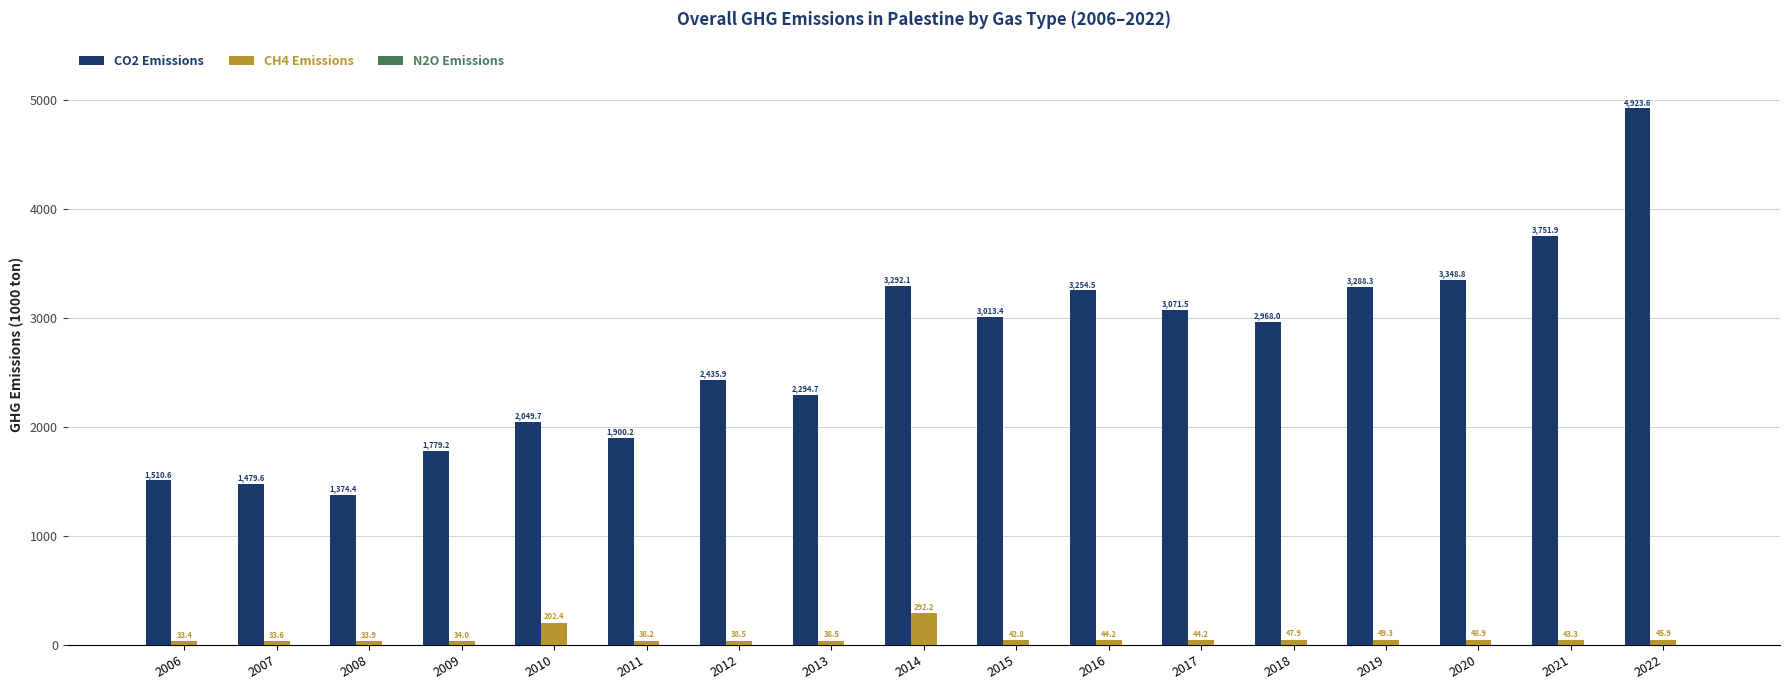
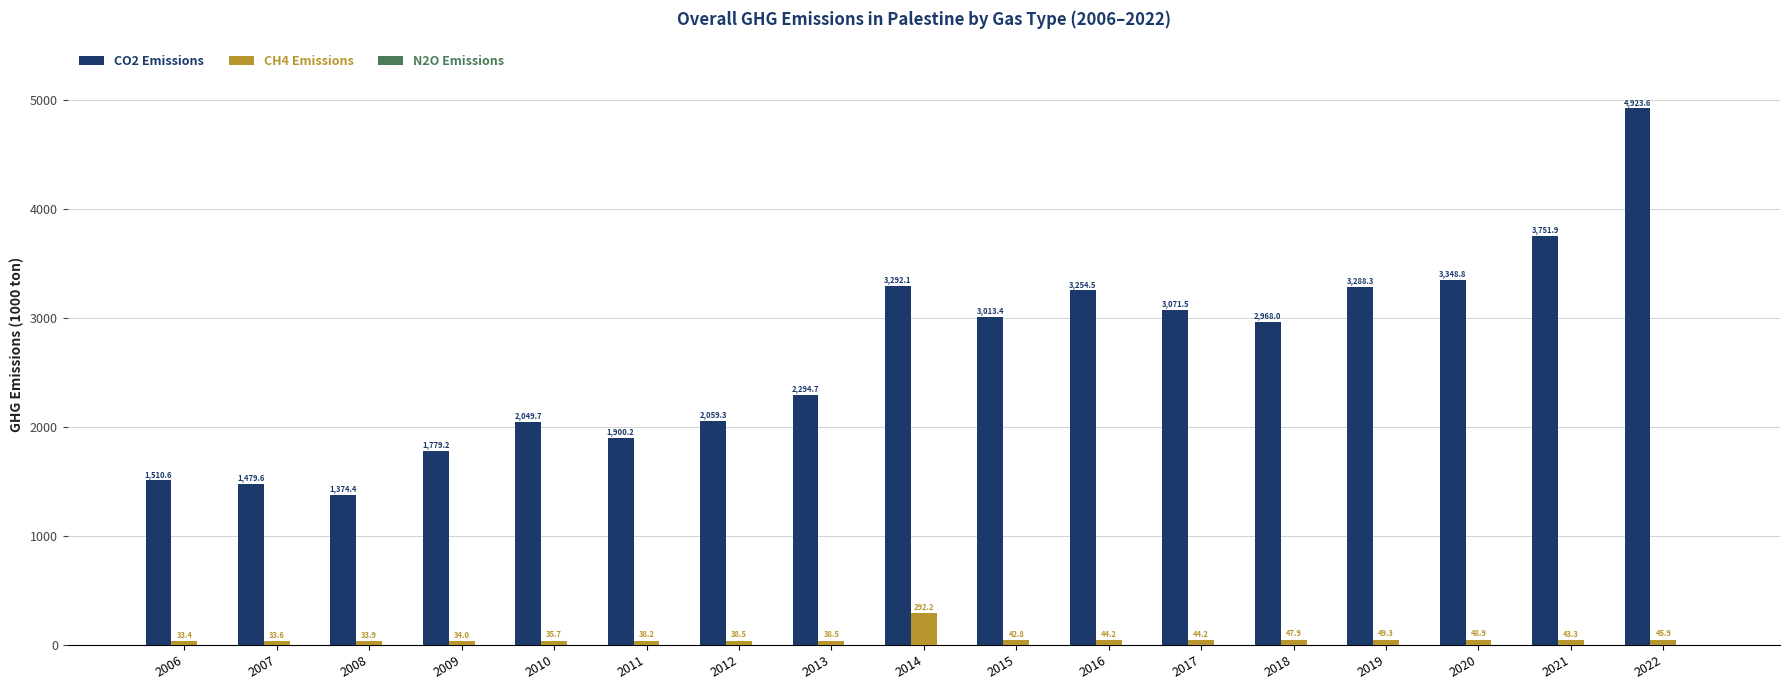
CH4 Emissions, 2010: 202.4 -> 35.7
CO2 Emissions, 2012: 2,435.9 -> 2,059.3
